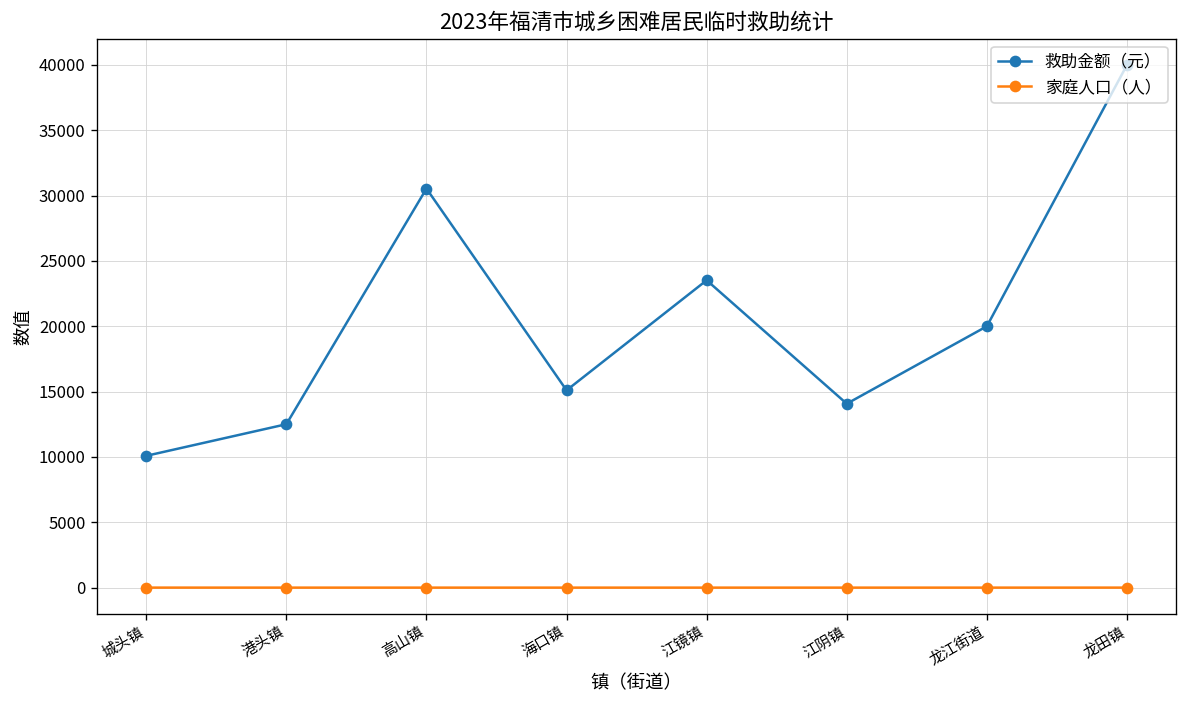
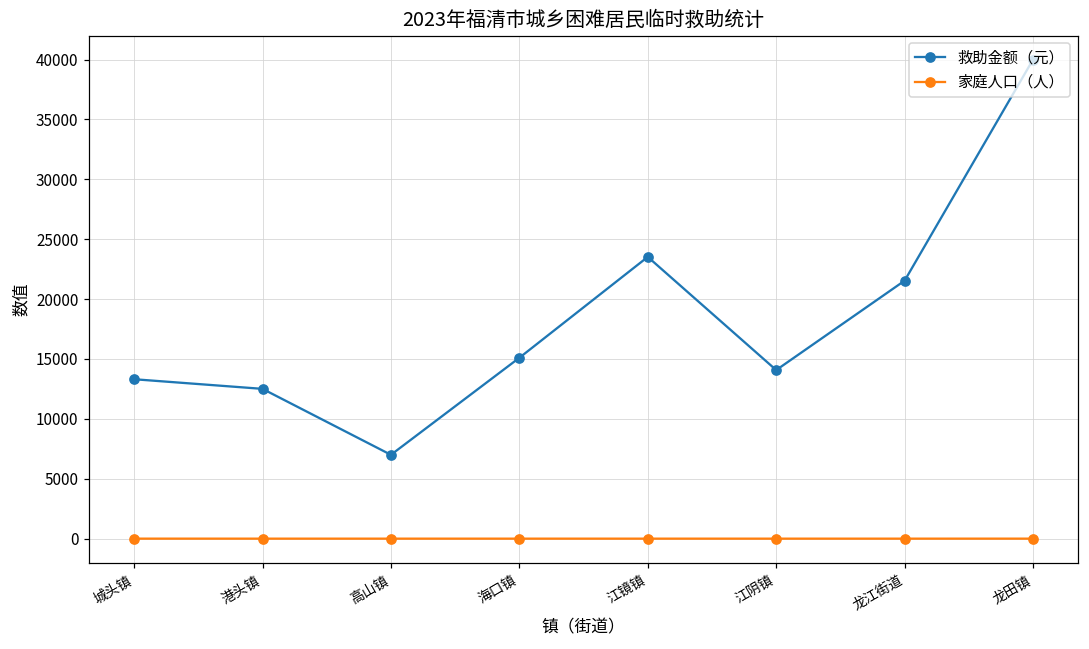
救助金额（元）, 城头镇: 10100 -> 13300
救助金额（元）, 高山镇: 30500 -> 7000
救助金额（元）, 龙江街道: 20000 -> 21500
